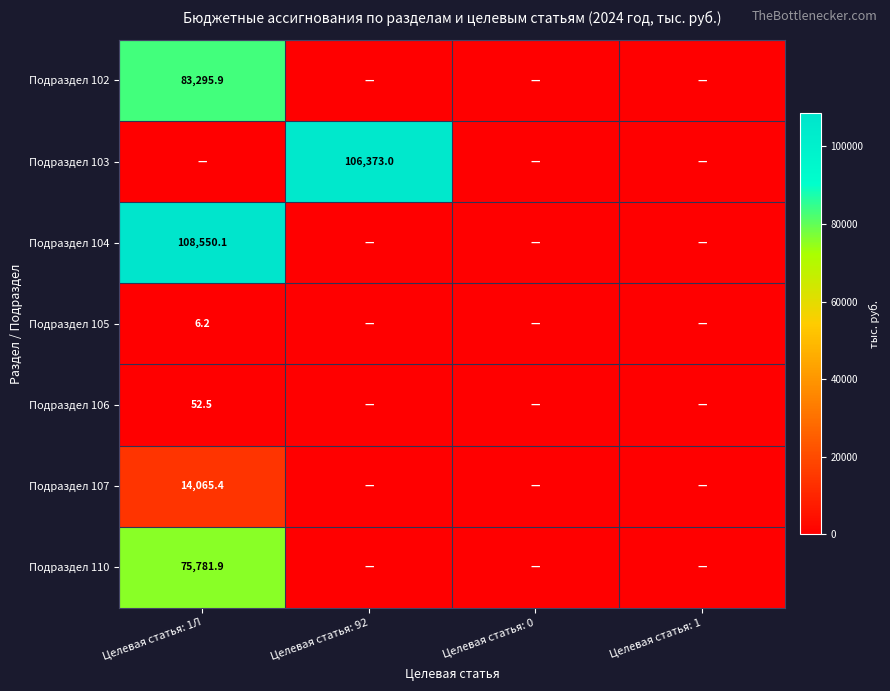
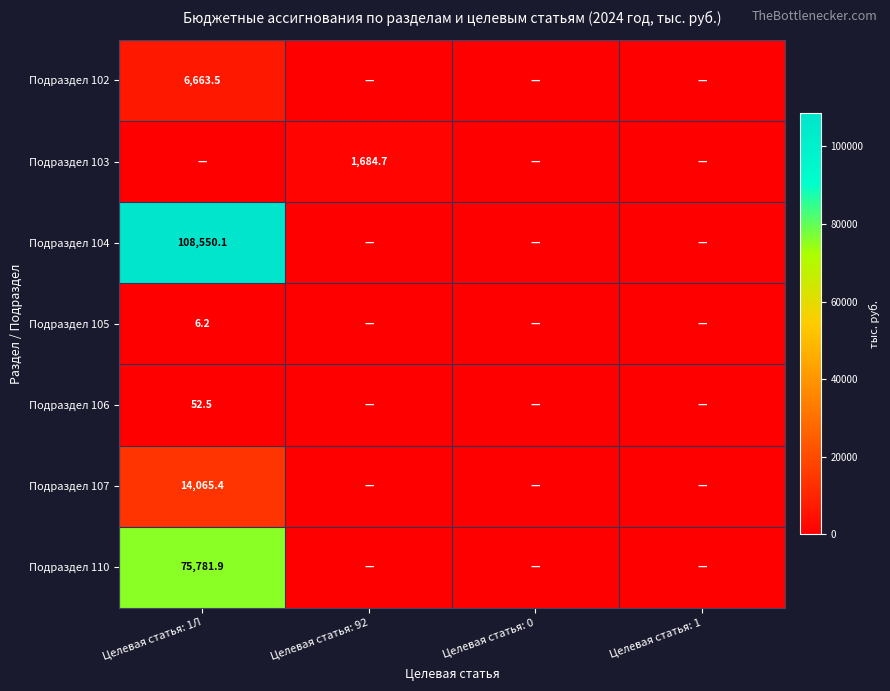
Подраздел 102, Целевая статья: 1Л: 83,295.9 -> 6,663.5
Подраздел 103, Целевая статья: 92: 106,373.0 -> 1,684.7
